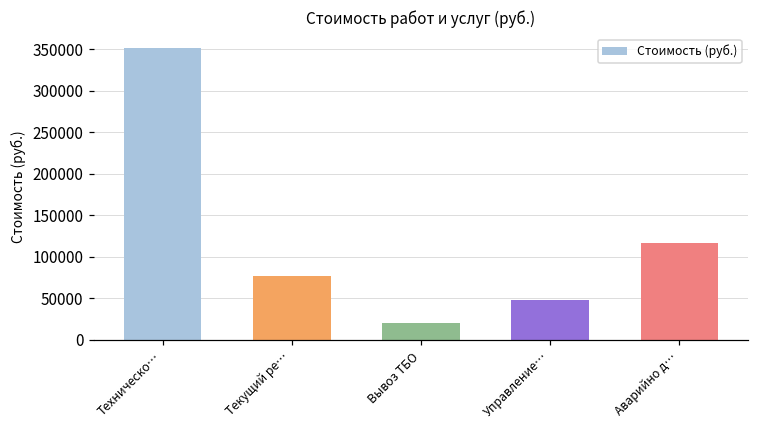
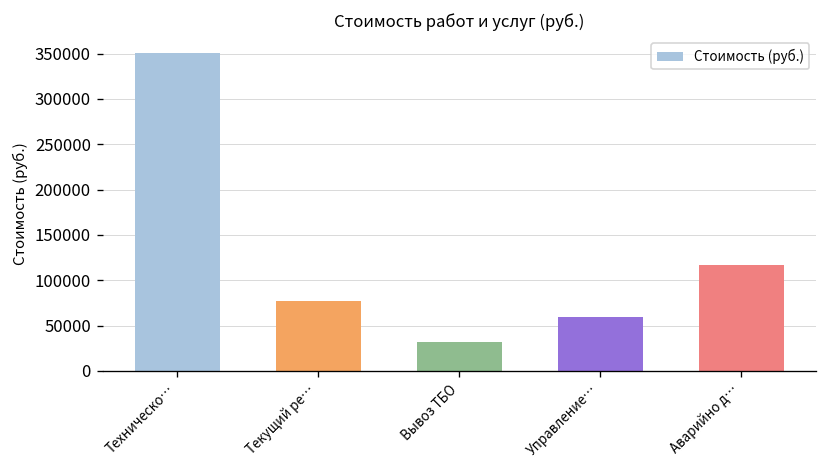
Вывоз ТБО: 20000 -> 30000
Управление…: 50000 -> 60000
